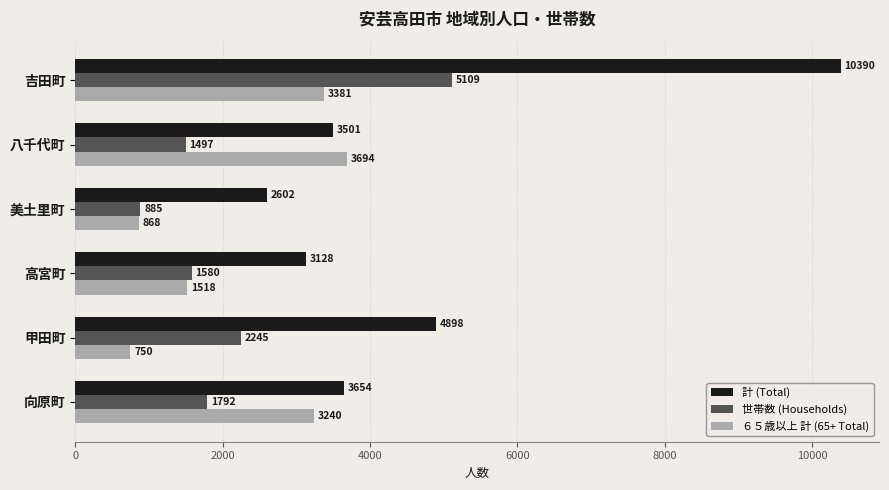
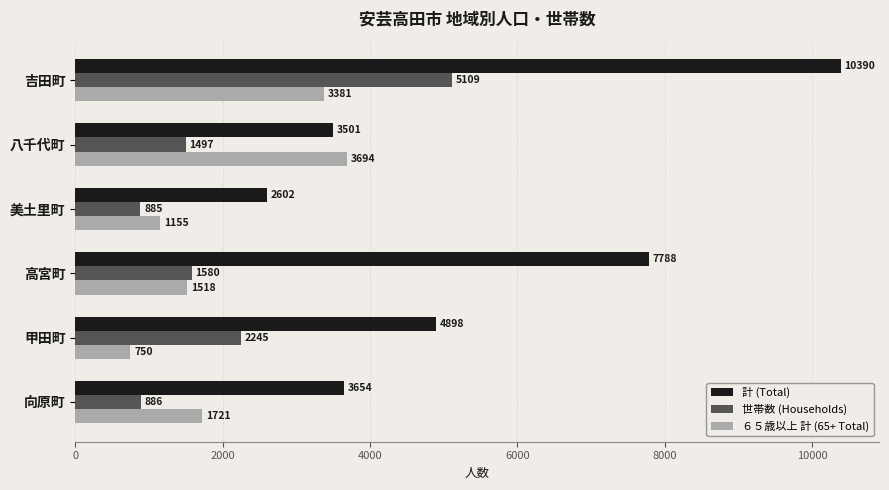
６５歳以上 計 (65+ Total), 美土里町: 868 -> 1155
計 (Total), 高宮町: 3128 -> 7788
世帯数 (Households), 向原町: 1792 -> 886
６５歳以上 計 (65+ Total), 向原町: 3240 -> 1721
